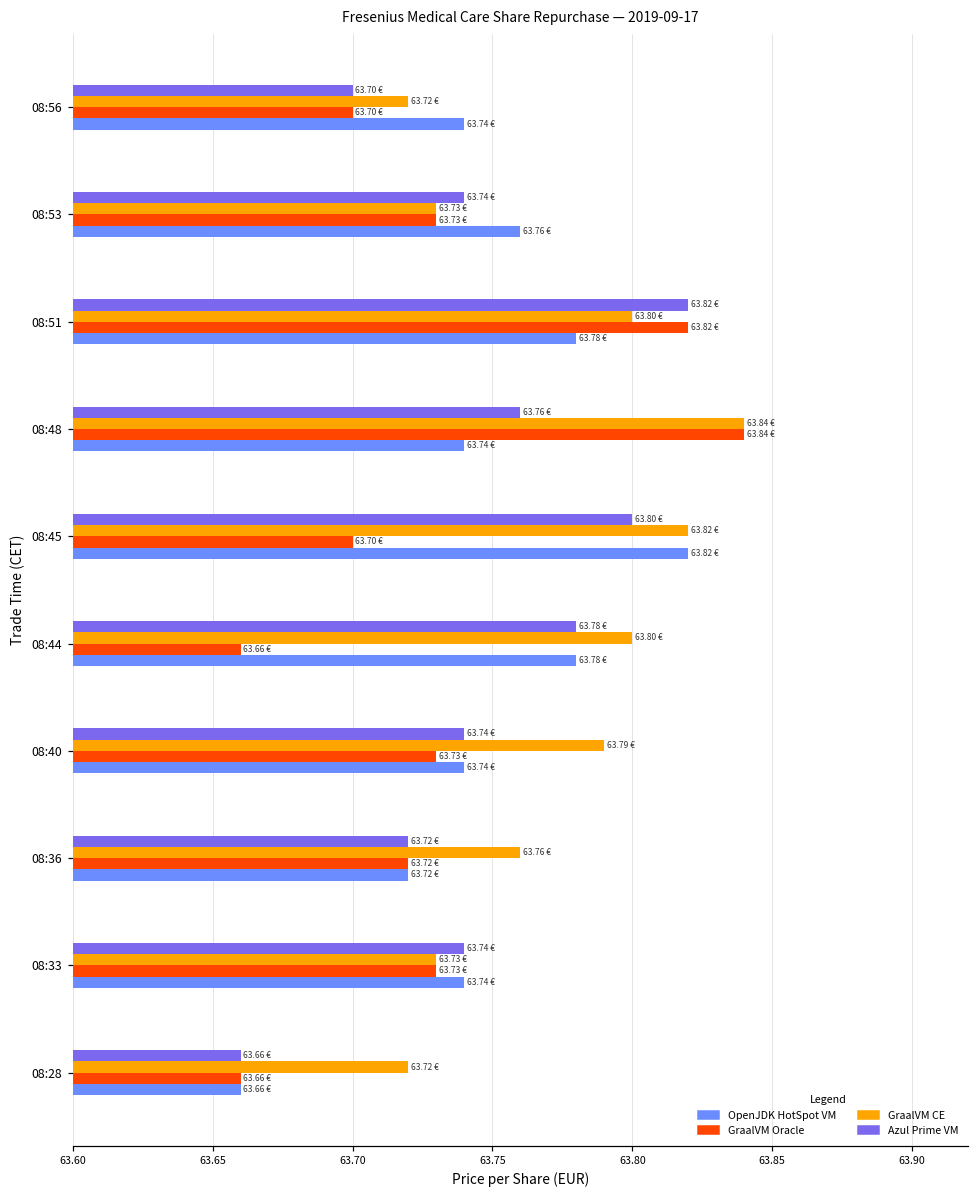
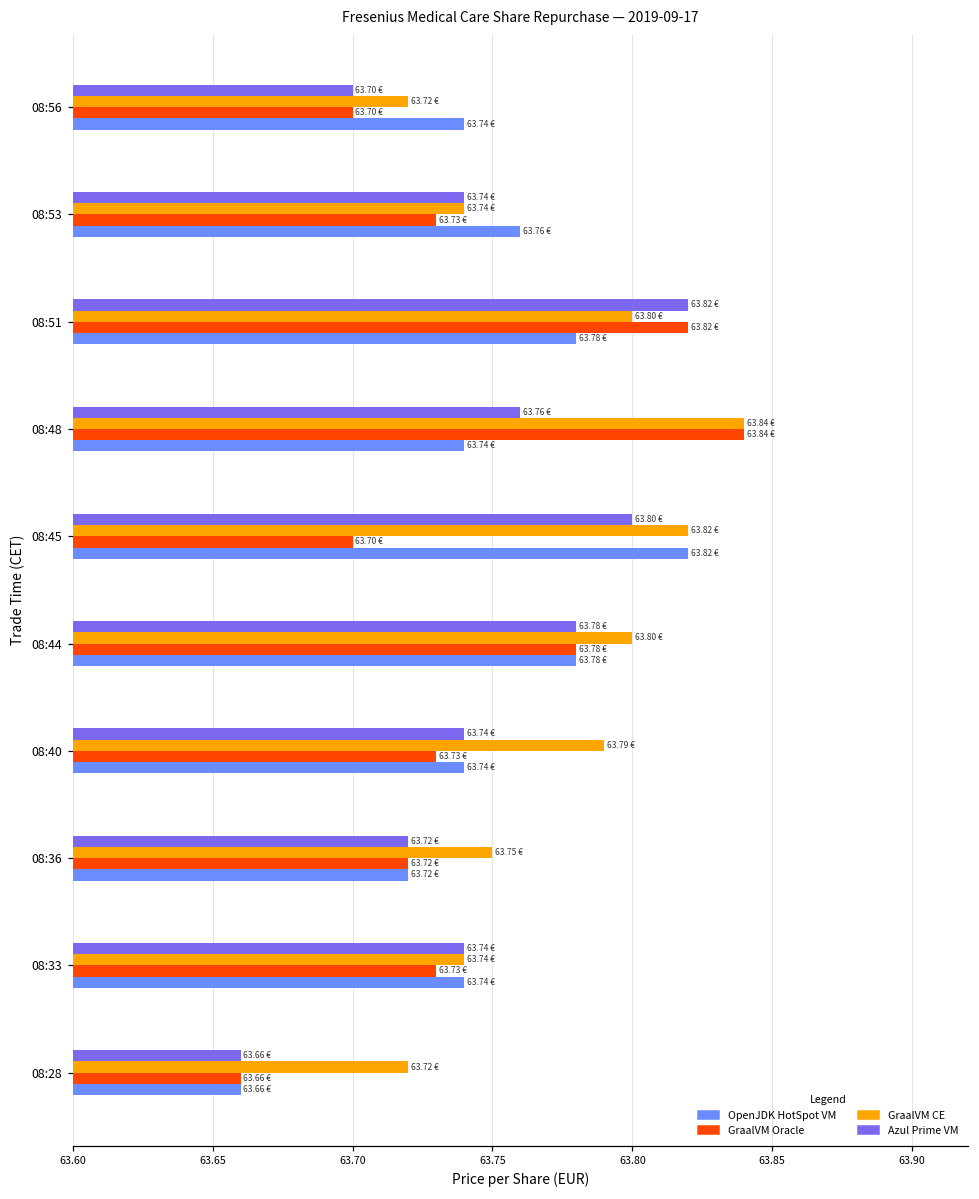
GraalVM CE, 08:53: 63.73 -> 63.74
GraalVM Oracle, 08:44: 63.66 -> 63.78
GraalVM CE, 08:36: 63.76 -> 63.75
GraalVM CE, 08:33: 63.73 -> 63.74
